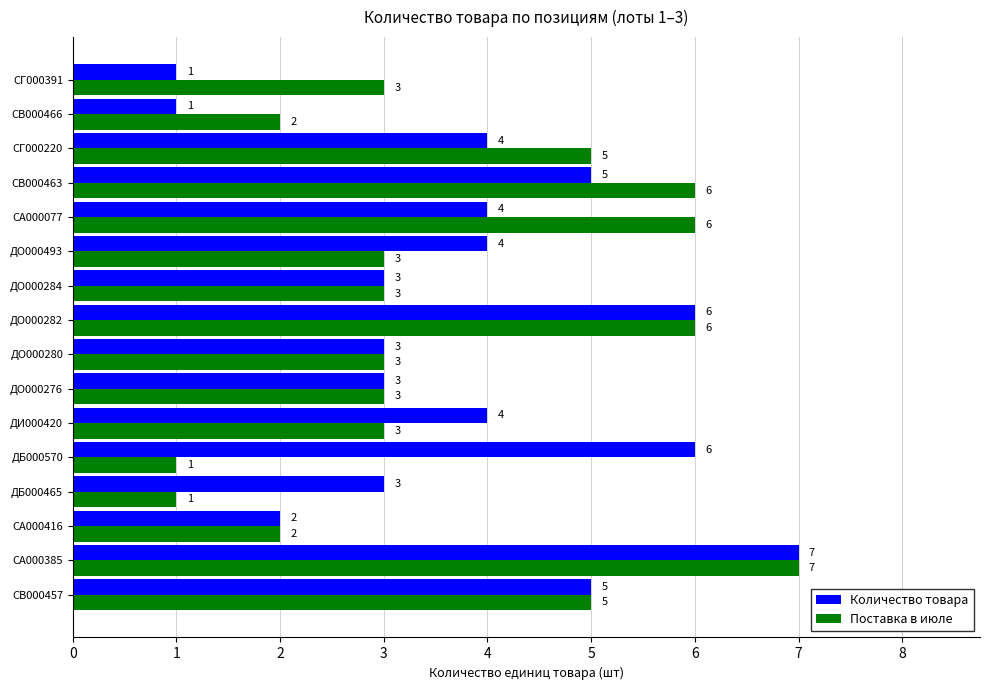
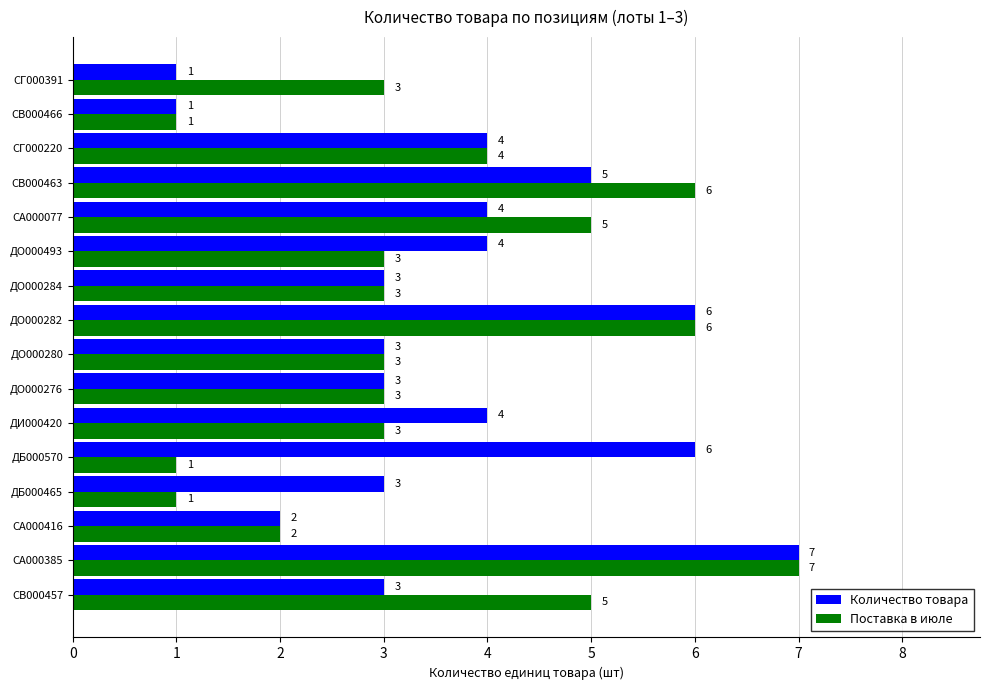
Поставка в июле, СВ000466: 2 -> 1
Поставка в июле, СГ000220: 5 -> 4
Поставка в июле, СА000077: 6 -> 5
Количество товара, СВ000457: 5 -> 3
